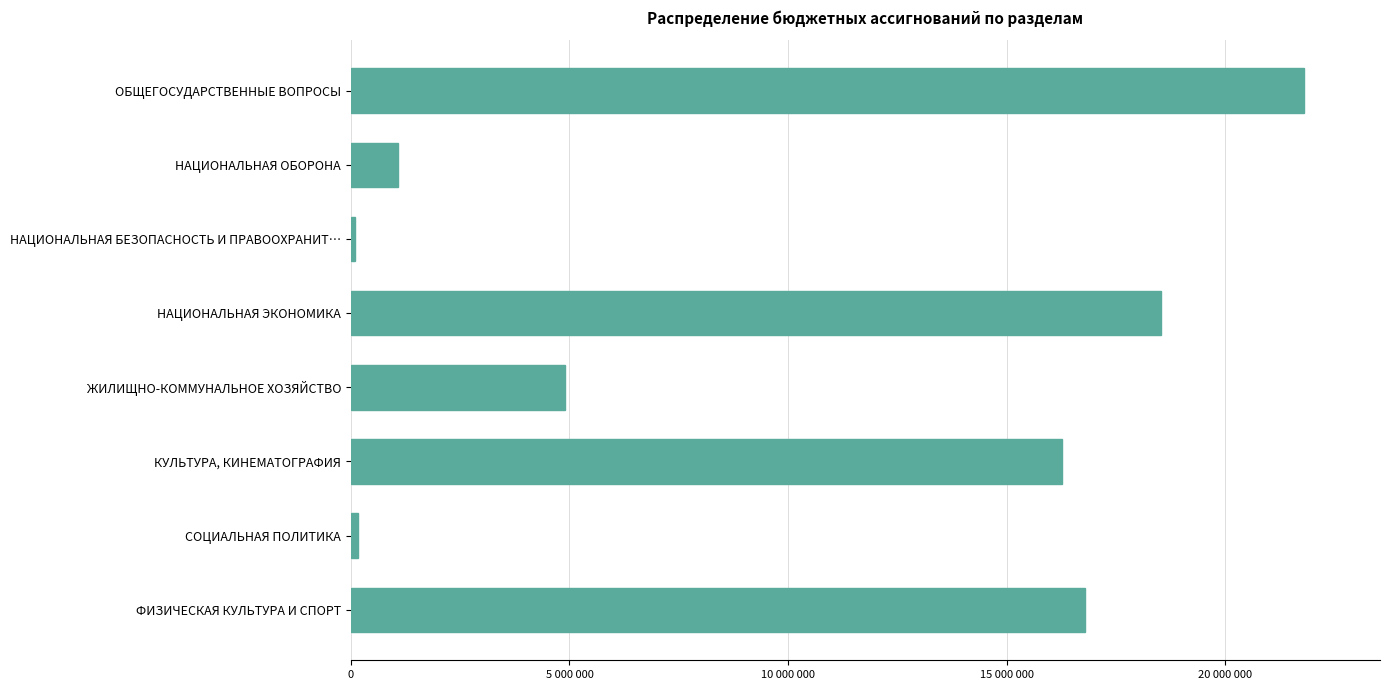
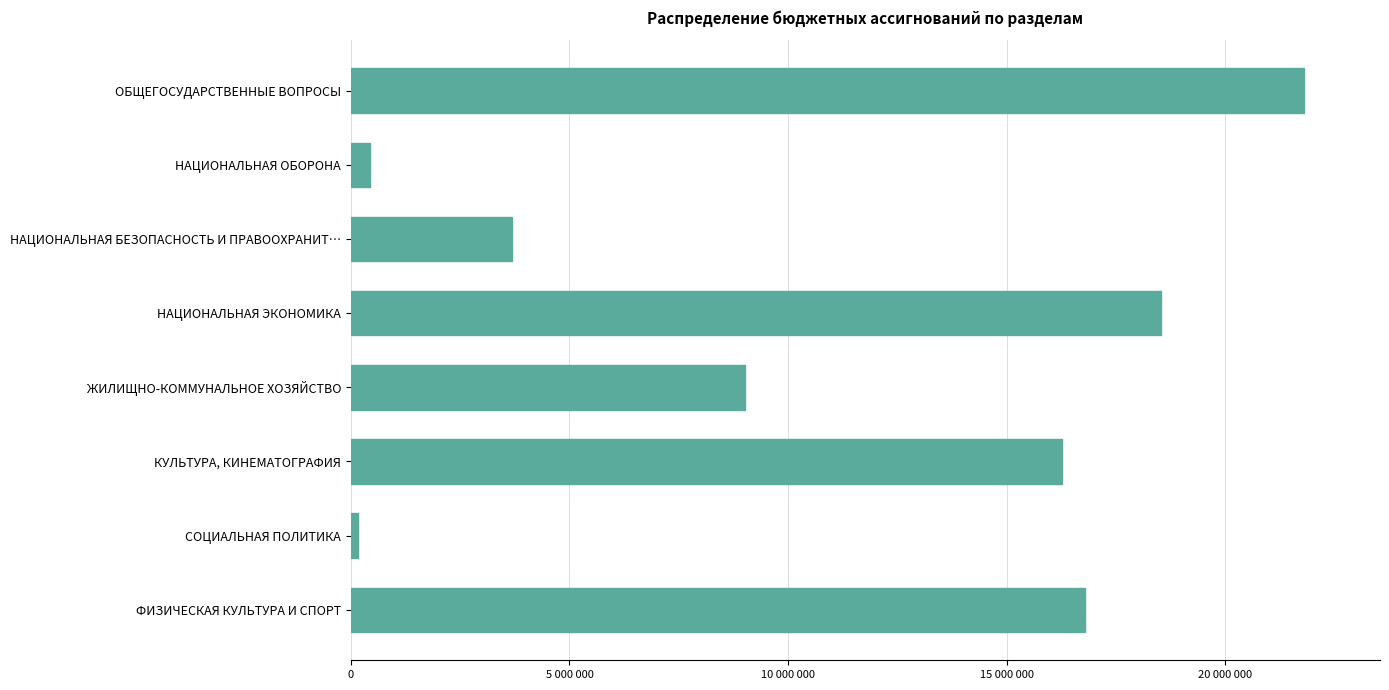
НАЦИОНАЛЬНАЯ ОБОРОНА: 1100000 -> 400000
НАЦИОНАЛЬНАЯ БЕЗОПАСНОСТЬ И ПРАВООХРАНИТ…: 100000 -> 3700000
ЖИЛИЩНО-КОММУНАЛЬНОЕ ХОЗЯЙСТВО: 4900000 -> 9000000
